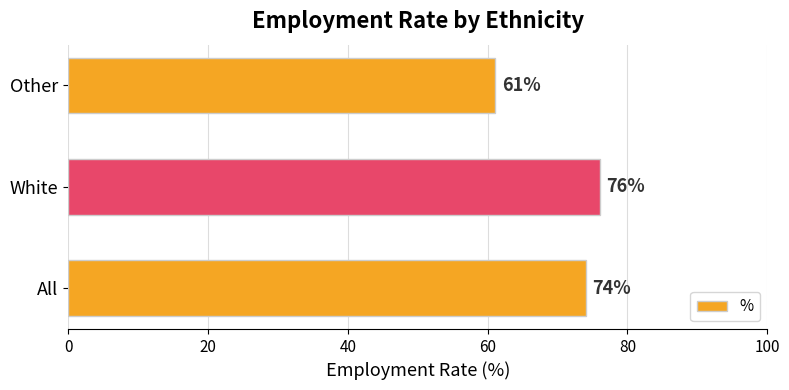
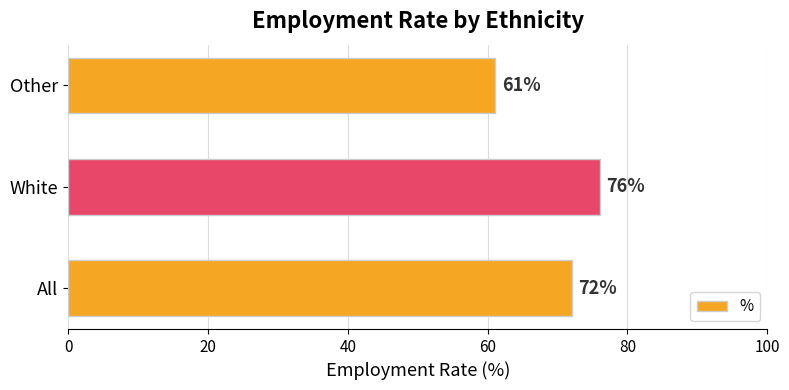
All: 74% -> 72%
